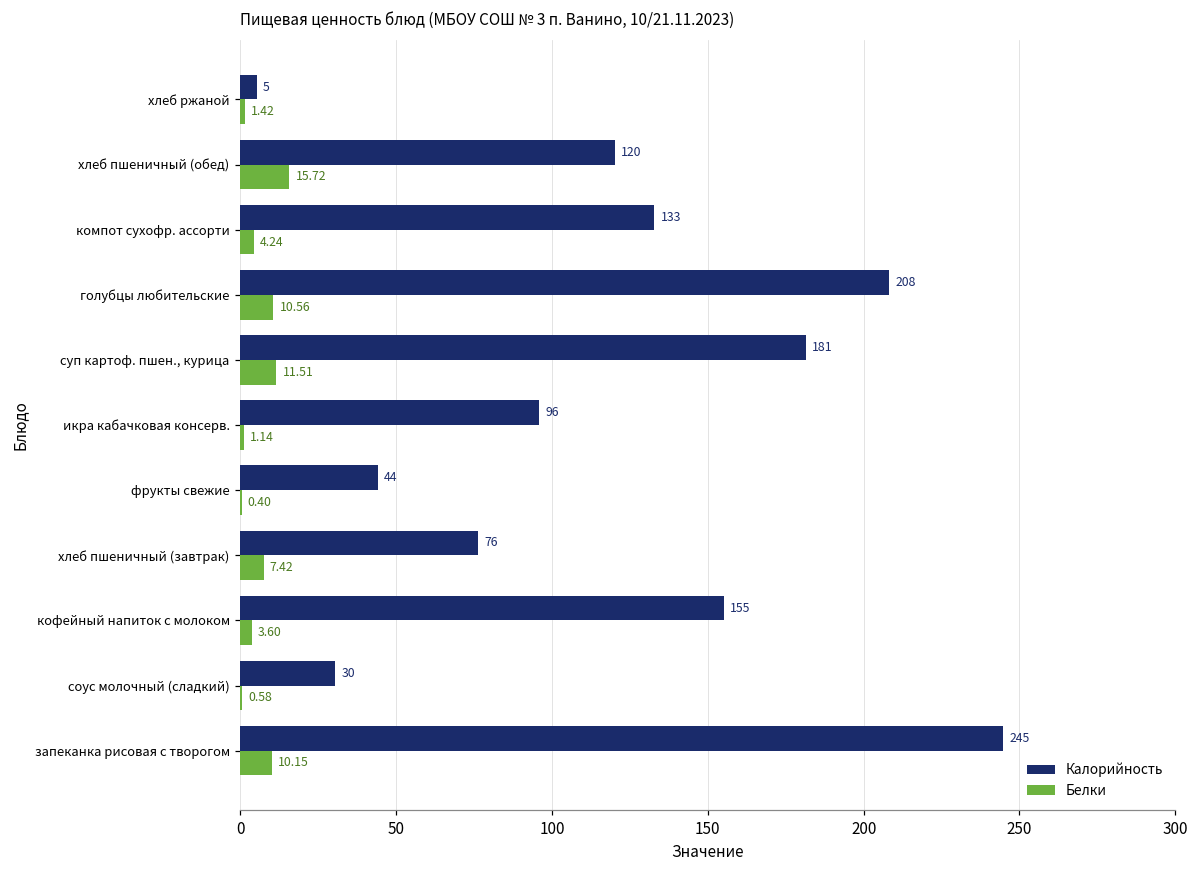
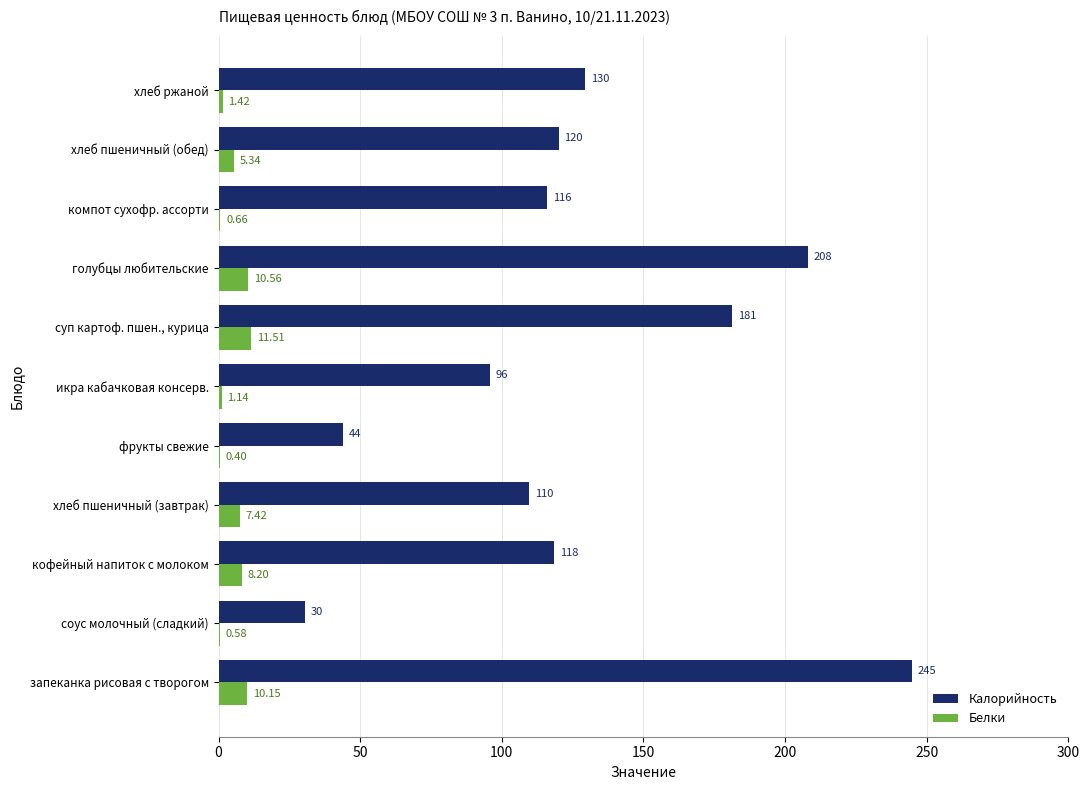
Калорийность, хлеб ржаной: 5 -> 130
Белки, хлеб пшеничный (обед): 15.72 -> 5.34
Калорийность, компот сухофр. ассорти: 133 -> 116
Белки, компот сухофр. ассорти: 4.24 -> 0.66
Калорийность, хлеб пшеничный (завтрак): 76 -> 110
Калорийность, кофейный напиток с молоком: 155 -> 118
Белки, кофейный напиток с молоком: 3.60 -> 8.20
